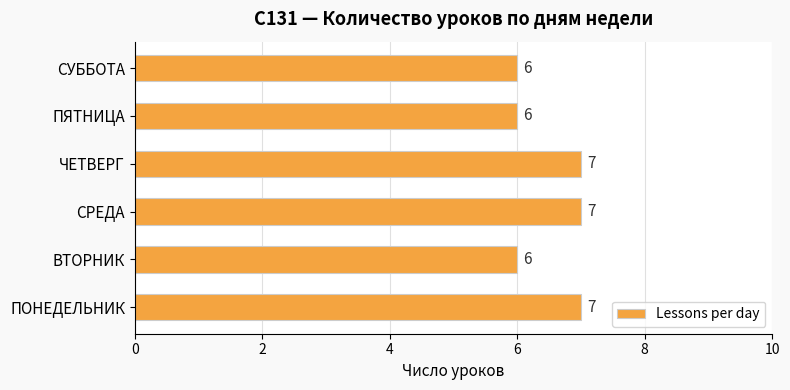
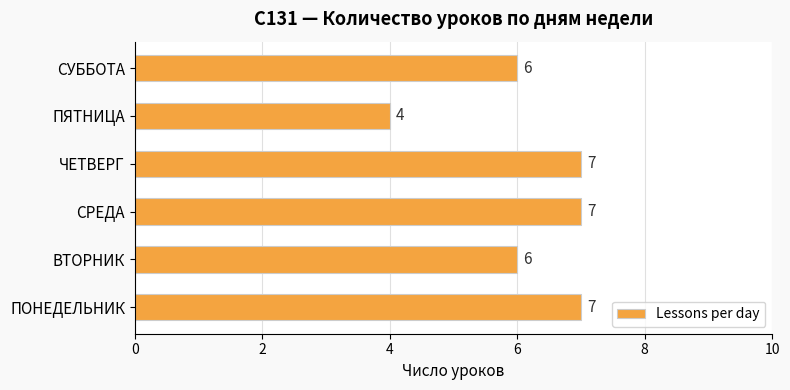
ПЯТНИЦА: 6 -> 4
